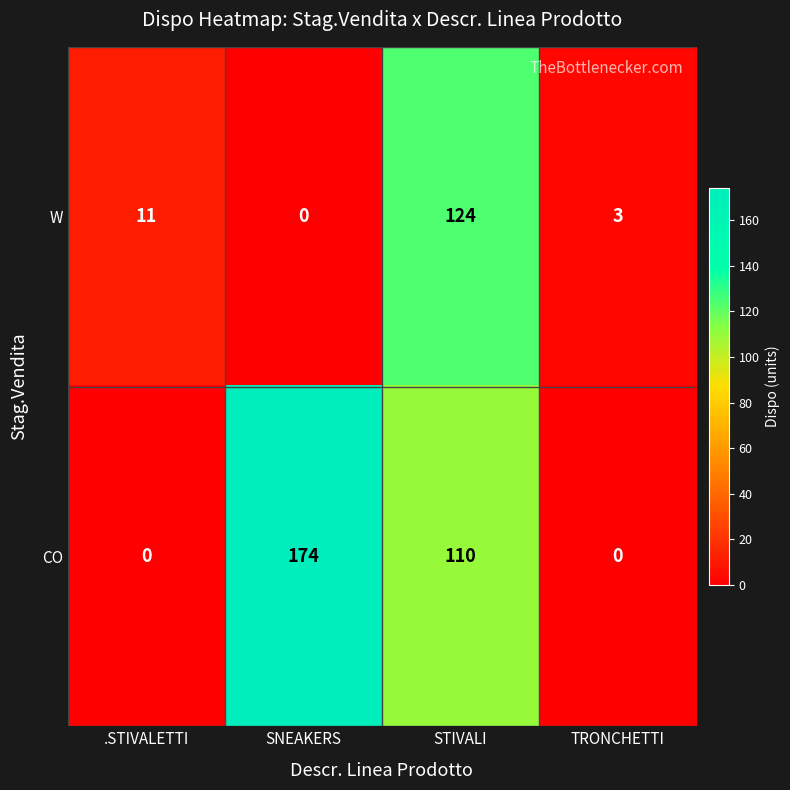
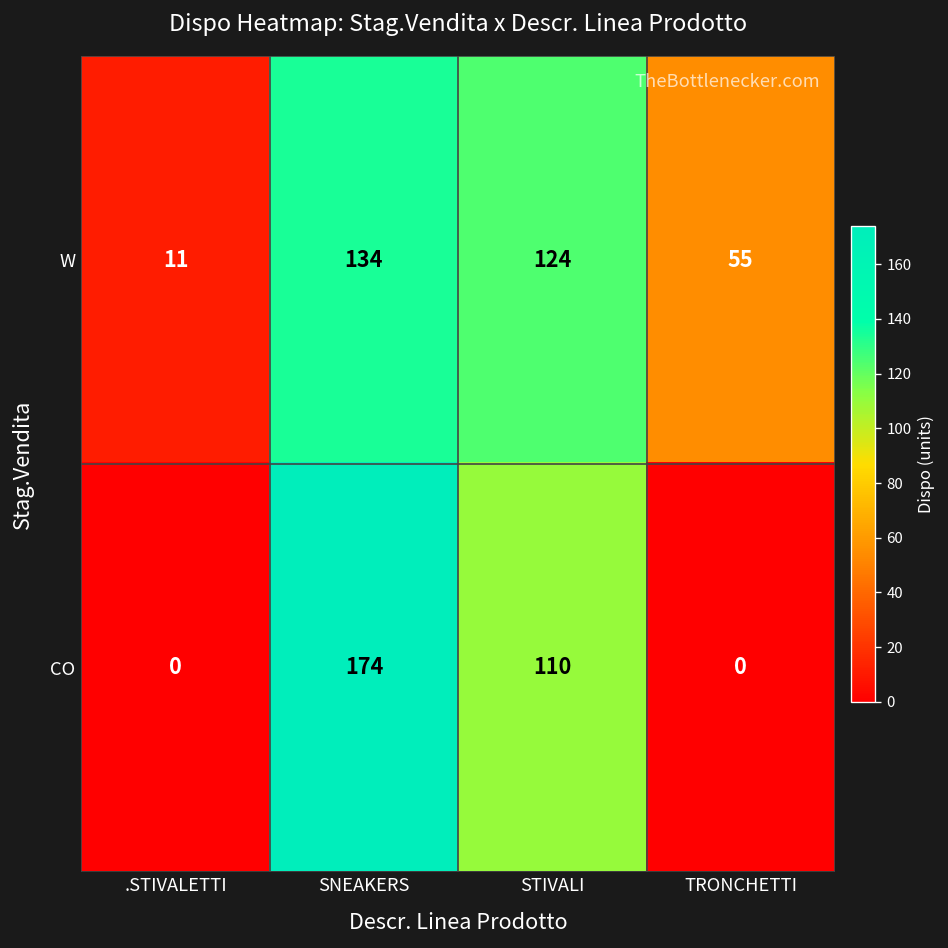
W, SNEAKERS: 0 -> 134
W, TRONCHETTI: 3 -> 55
